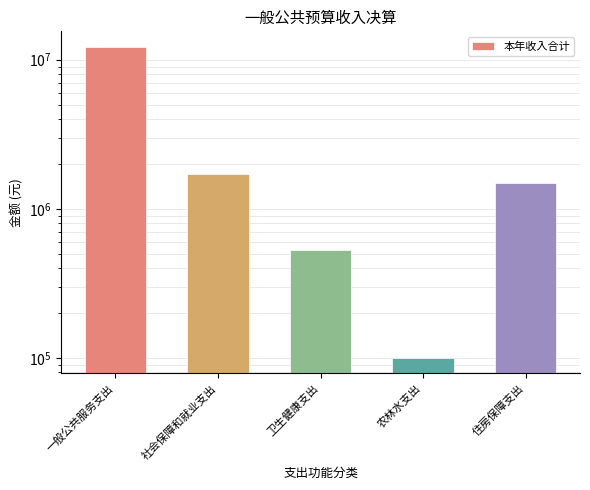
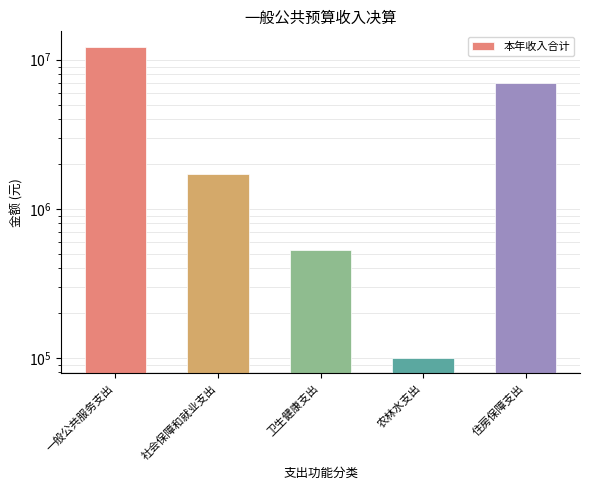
住房保障支出: 1500000 -> 7000000
